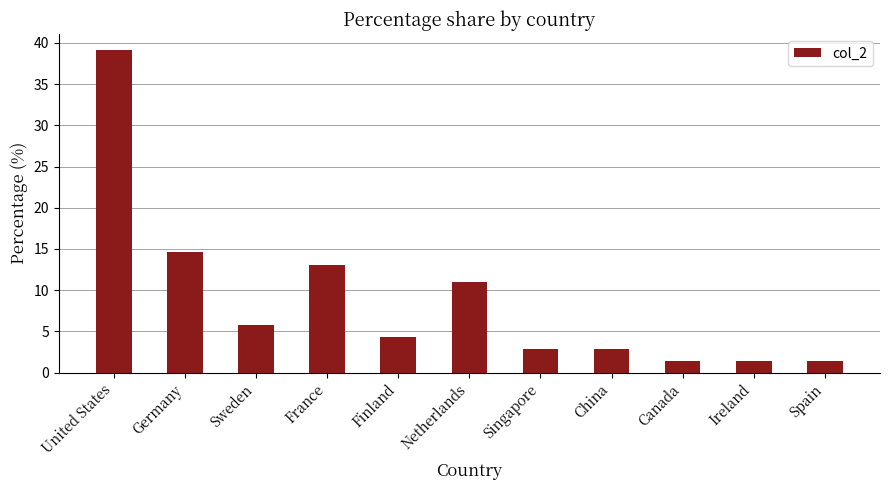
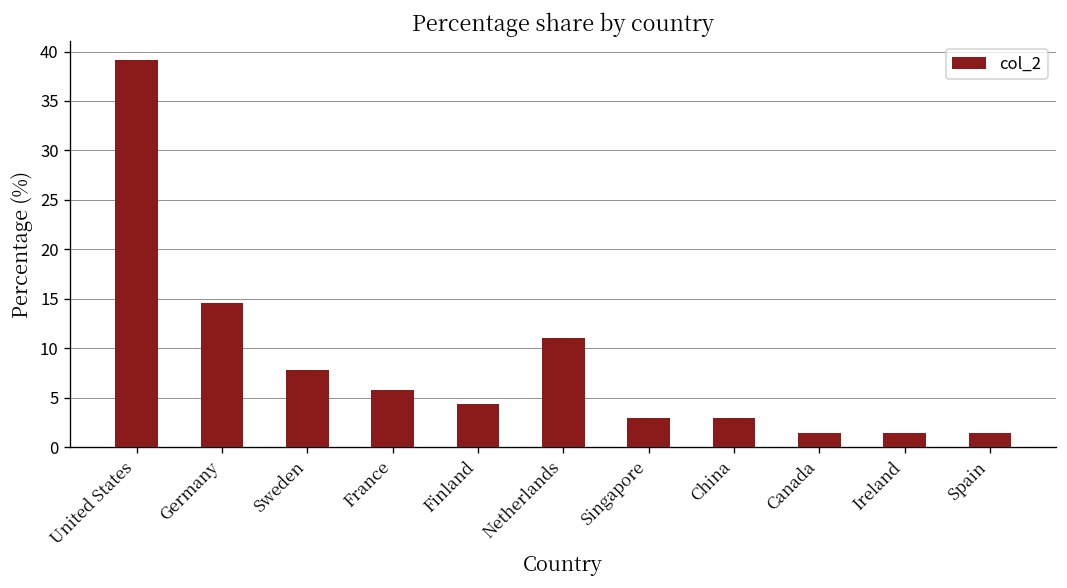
Sweden: 6 -> 8
France: 13 -> 6
